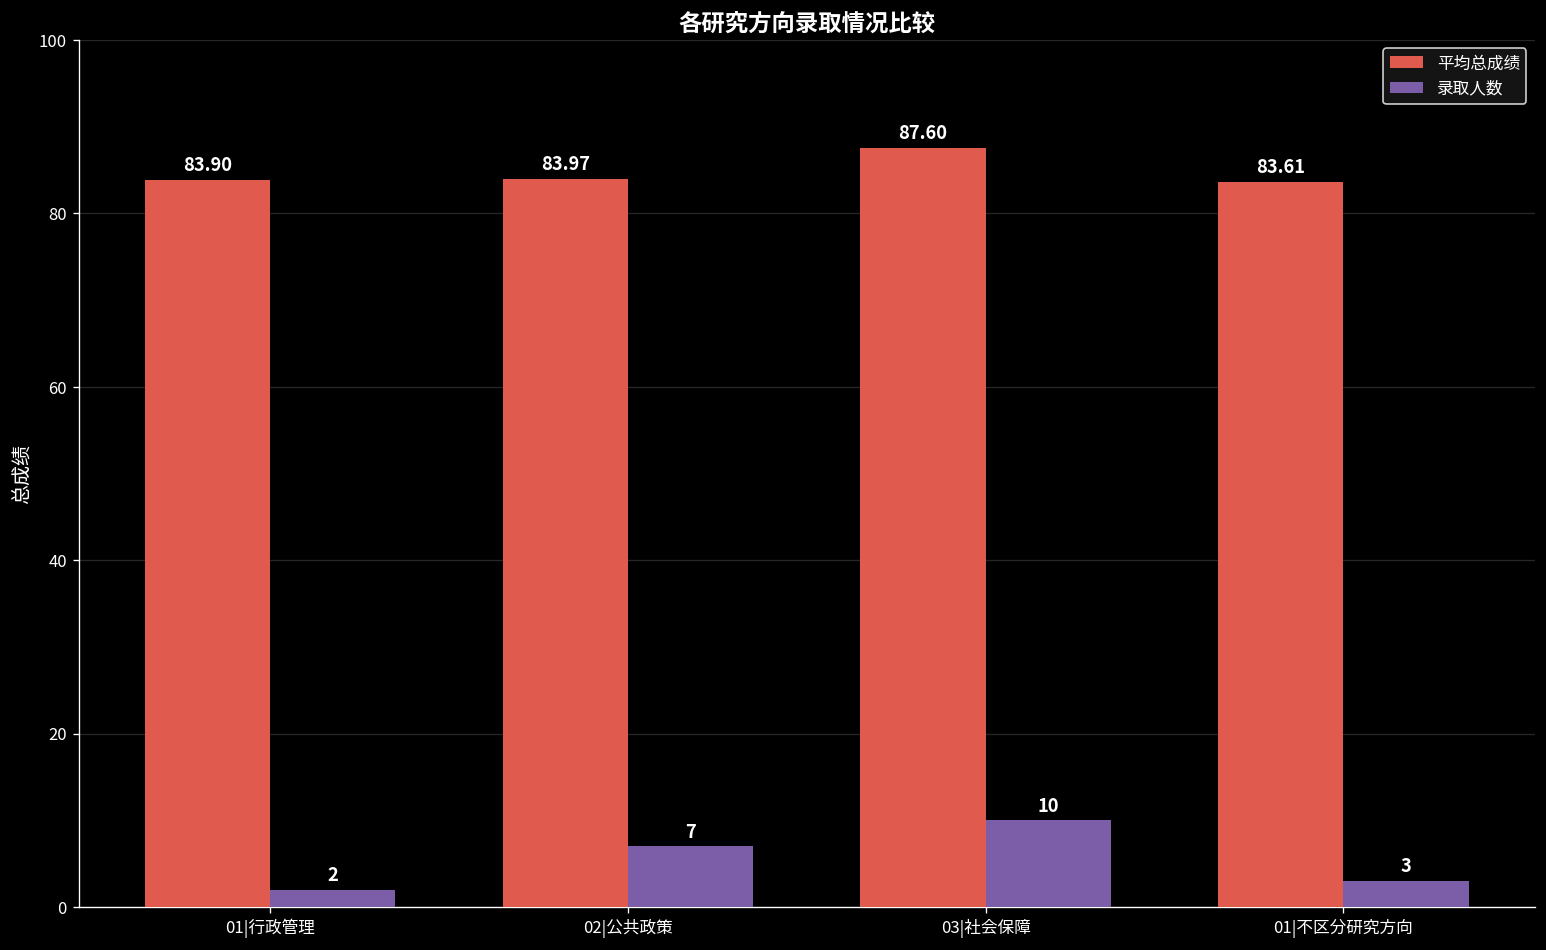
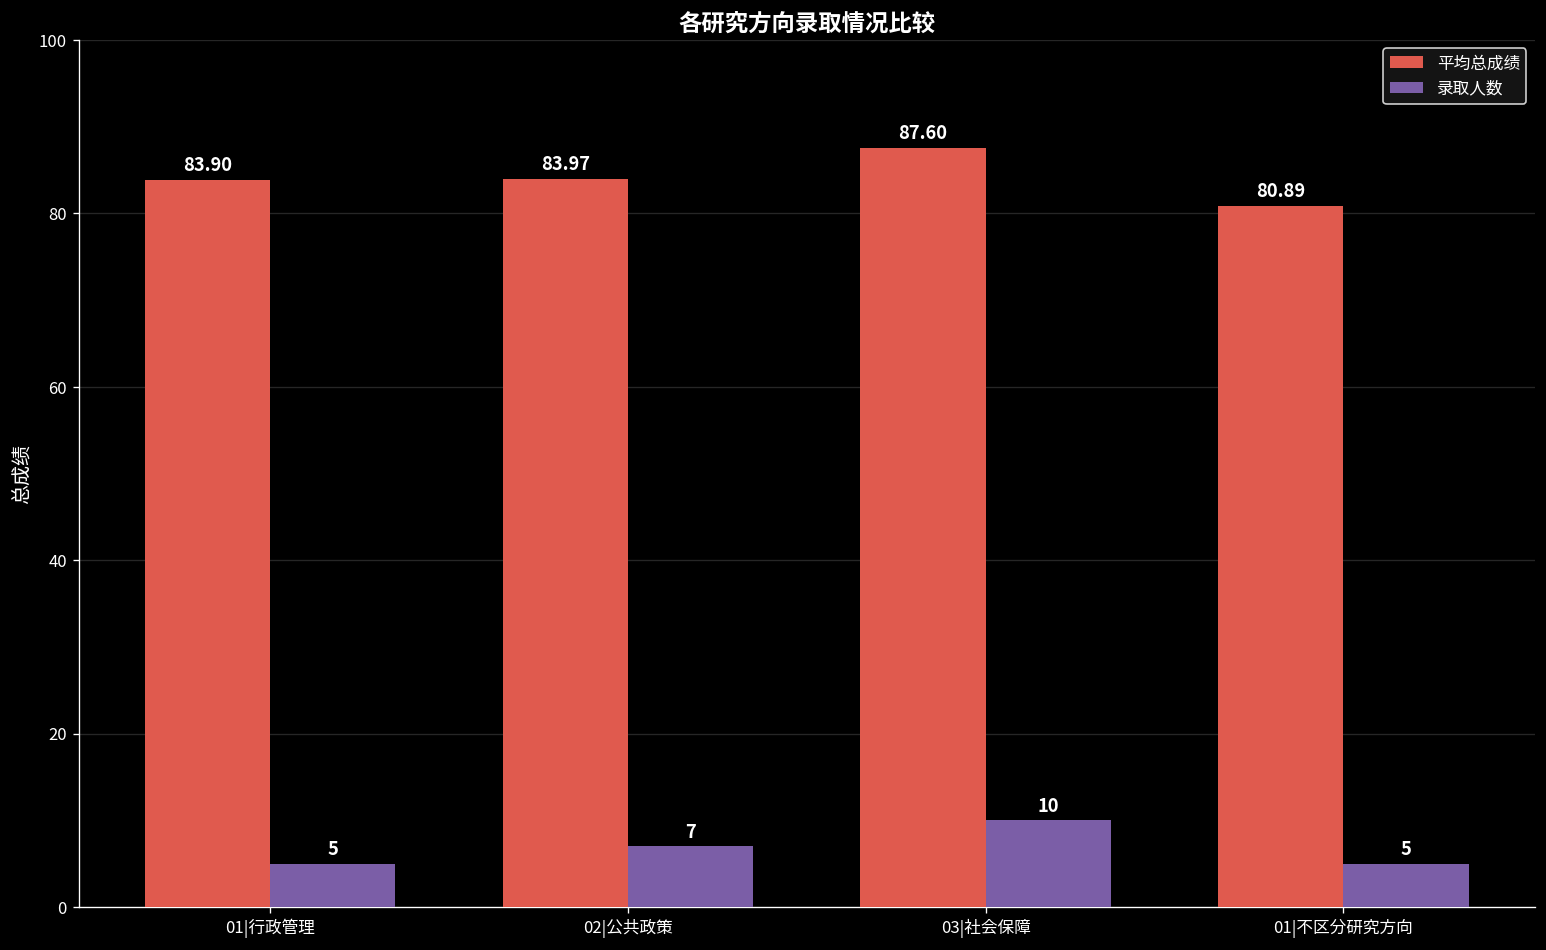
录取人数, 01|行政管理: 2 -> 5
平均总成绩, 01|不区分研究方向: 83.61 -> 80.89
录取人数, 01|不区分研究方向: 3 -> 5
